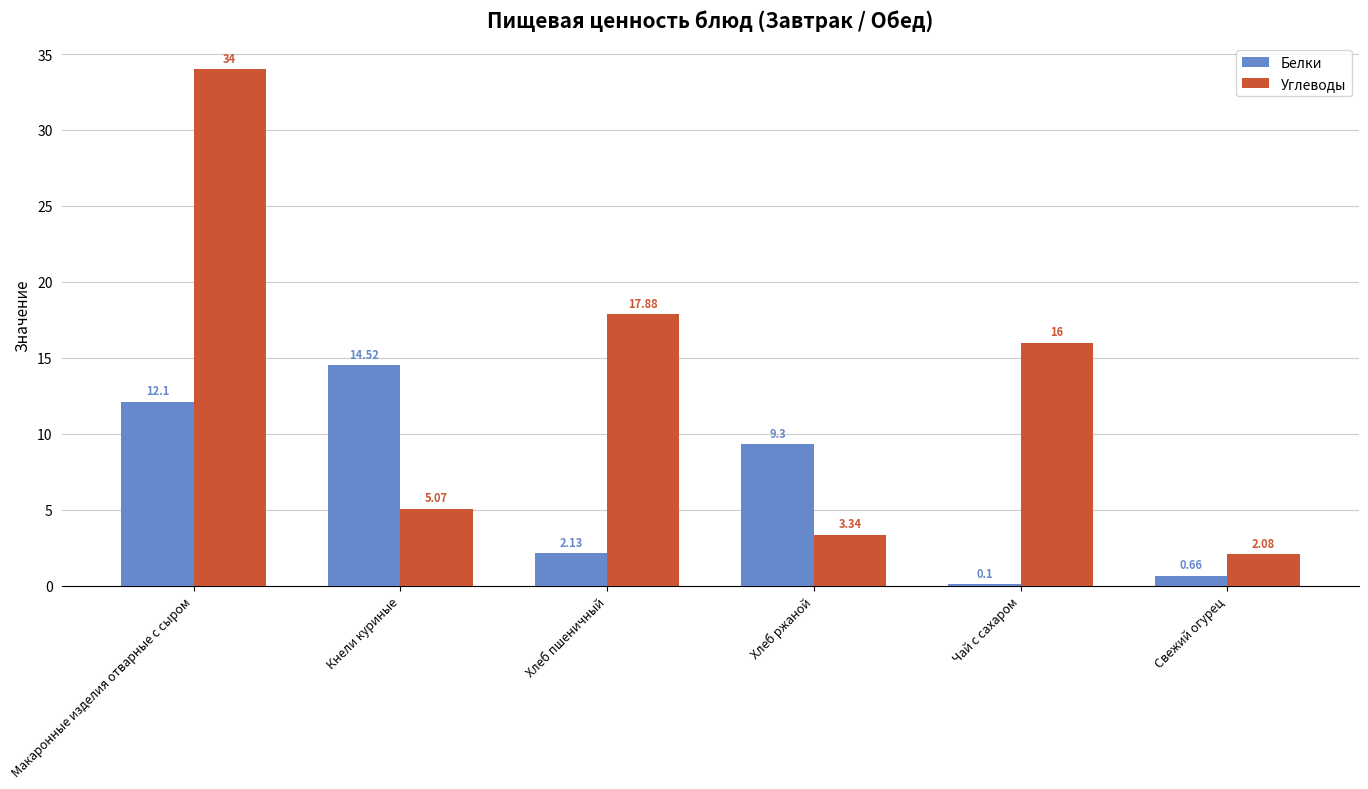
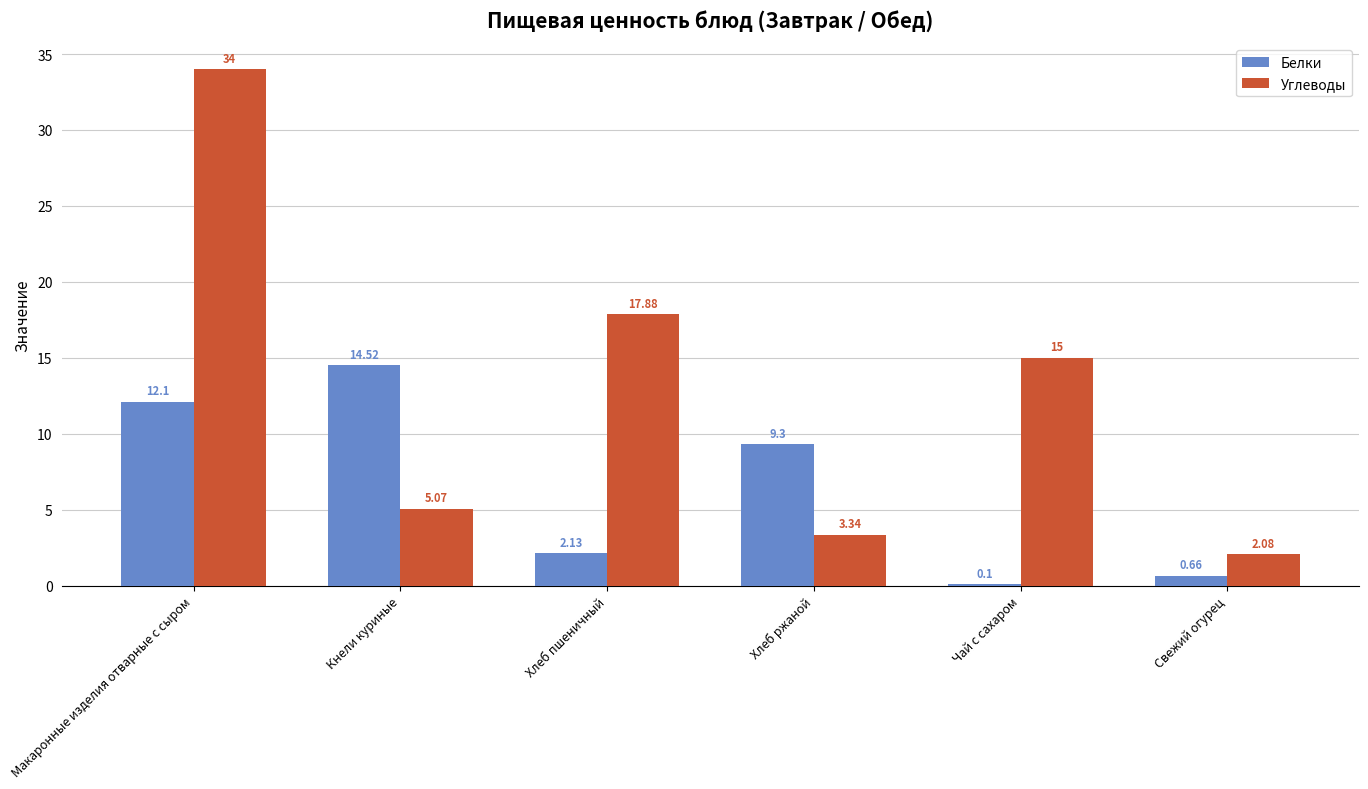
Углеводы, Чай с сахаром: 16 -> 15
